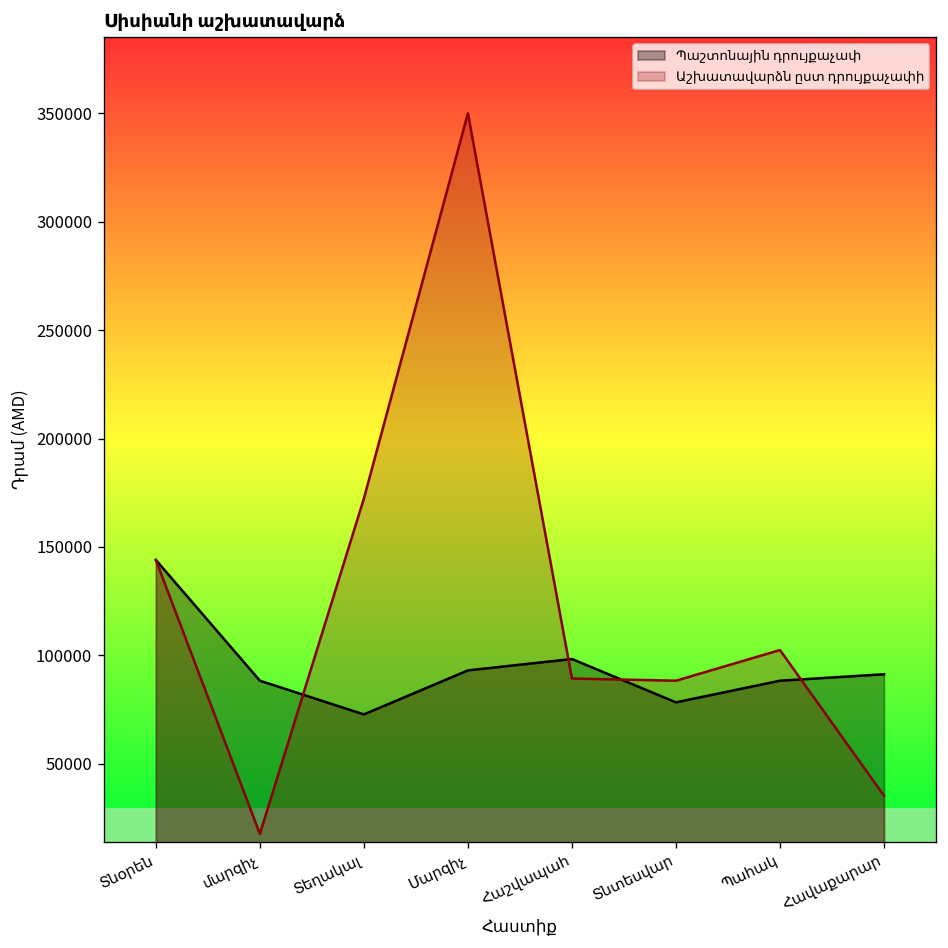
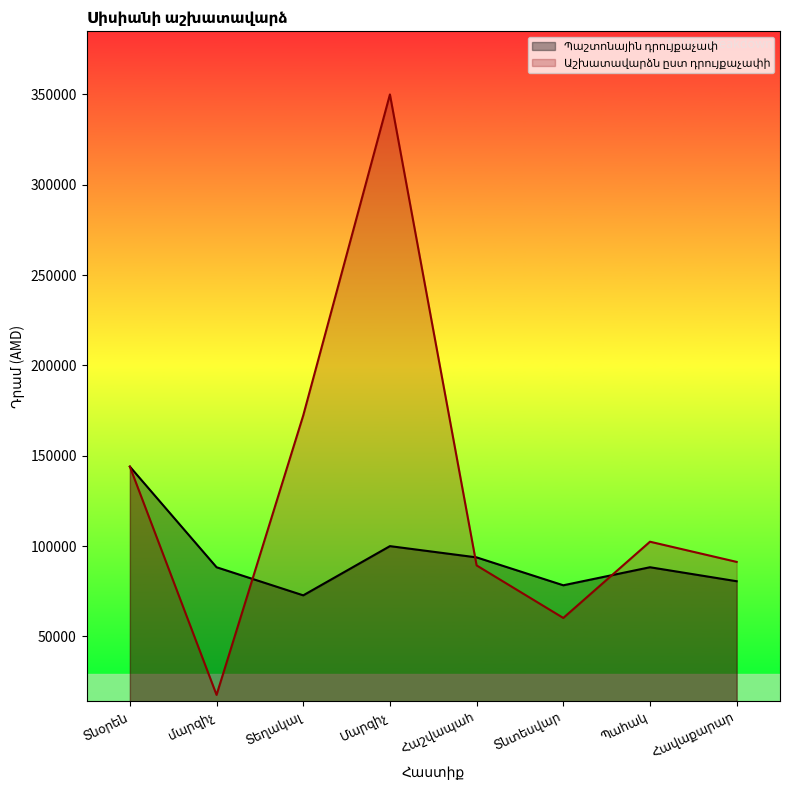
Պաշտոնային դրույքաչափ, Մարզիչ: 93000 -> 100000
Պաշտոնային դրույքաչափ, Հաշվապահ: 98000 -> 94000
Աշխատավարձն ըստ դրույքաչափի, Տնտեսվար: 88000 -> 60000
Պաշտոնային դրույքաչափ, Հավաքարար: 91000 -> 81000
Աշխատավարձն ըստ դրույքաչափի, Հավաքարար: 35000 -> 91000
